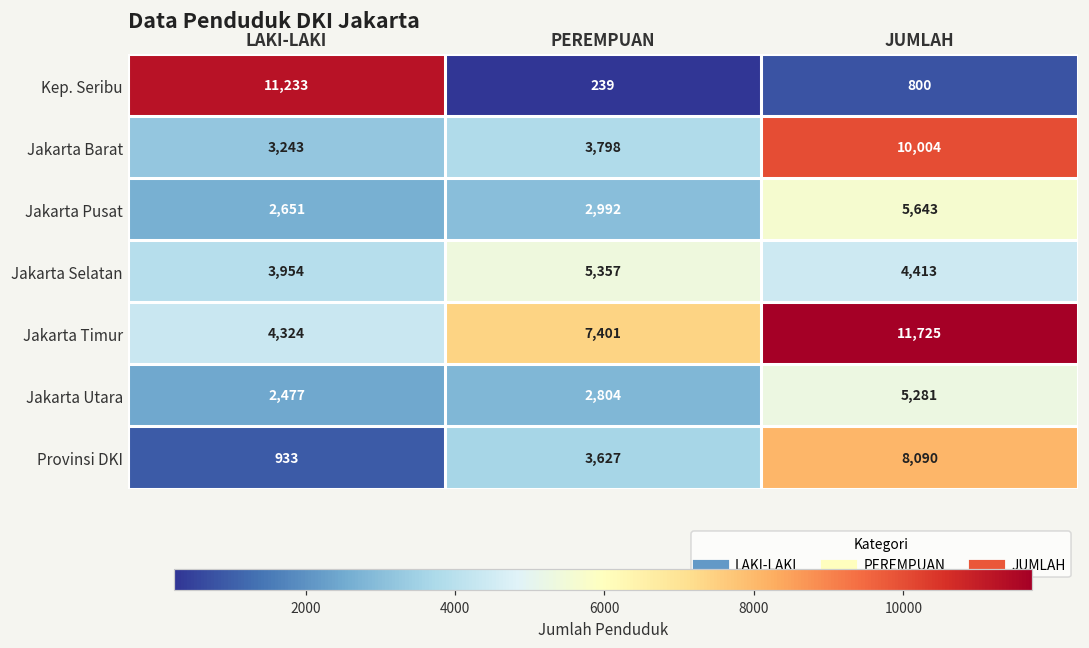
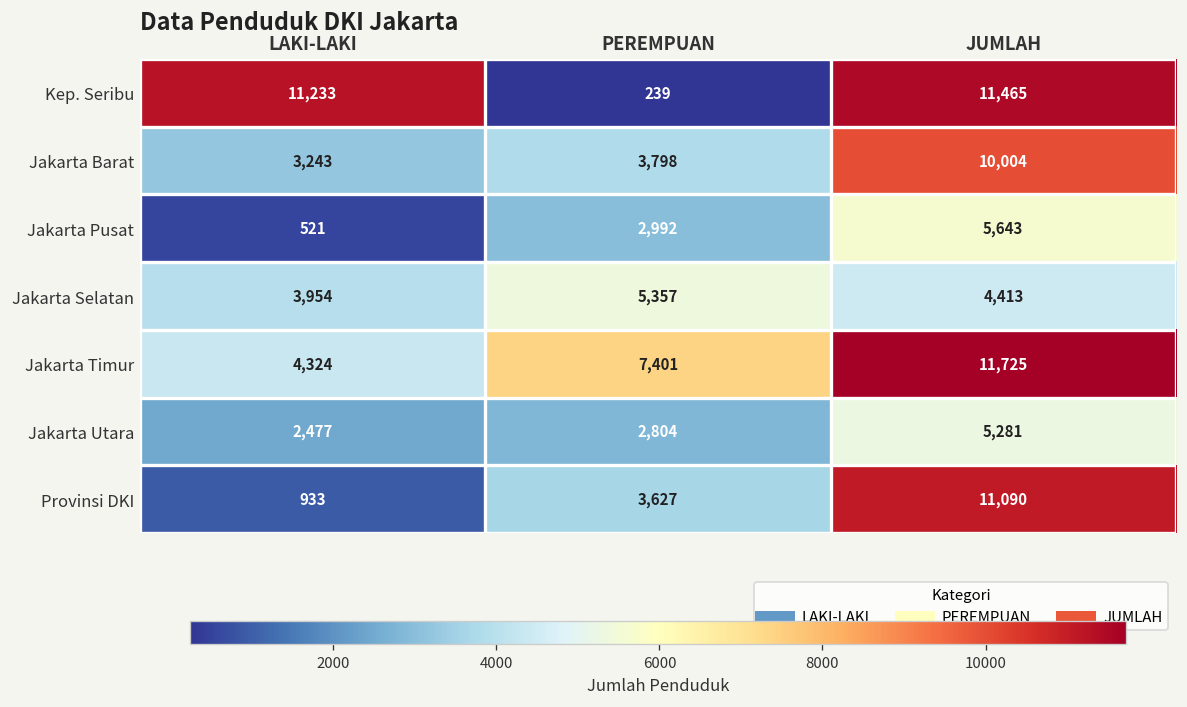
Kep. Seribu, JUMLAH: 800 -> 11,465
Jakarta Pusat, LAKI-LAKI: 2,651 -> 521
Provinsi DKI, JUMLAH: 8,090 -> 11,090
